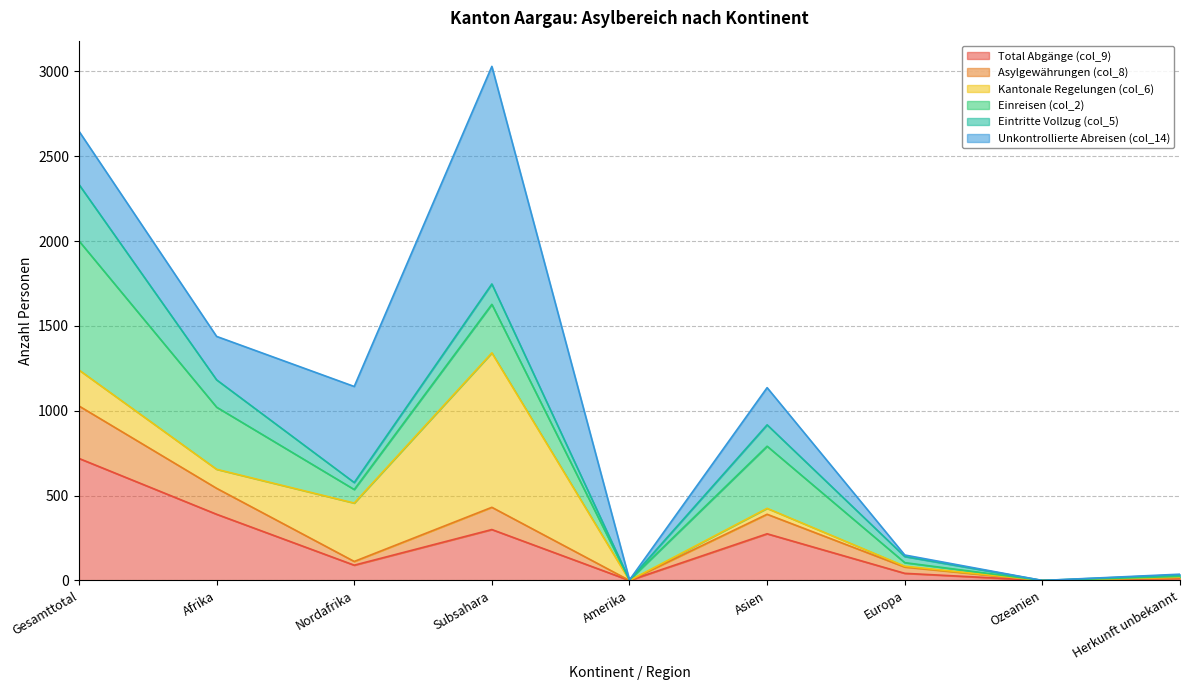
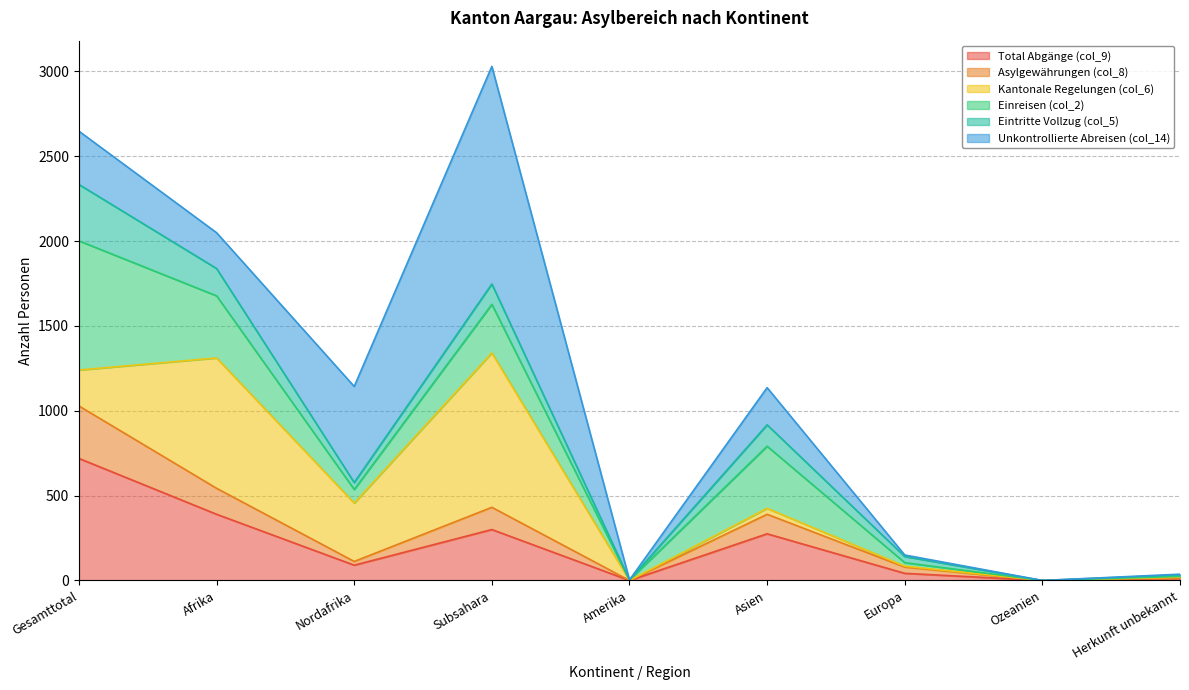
Kantonale Regelungen (col_6), Afrika: 110 -> 770
Unkontrollierte Abreisen (col_14), Afrika: 260 -> 210
